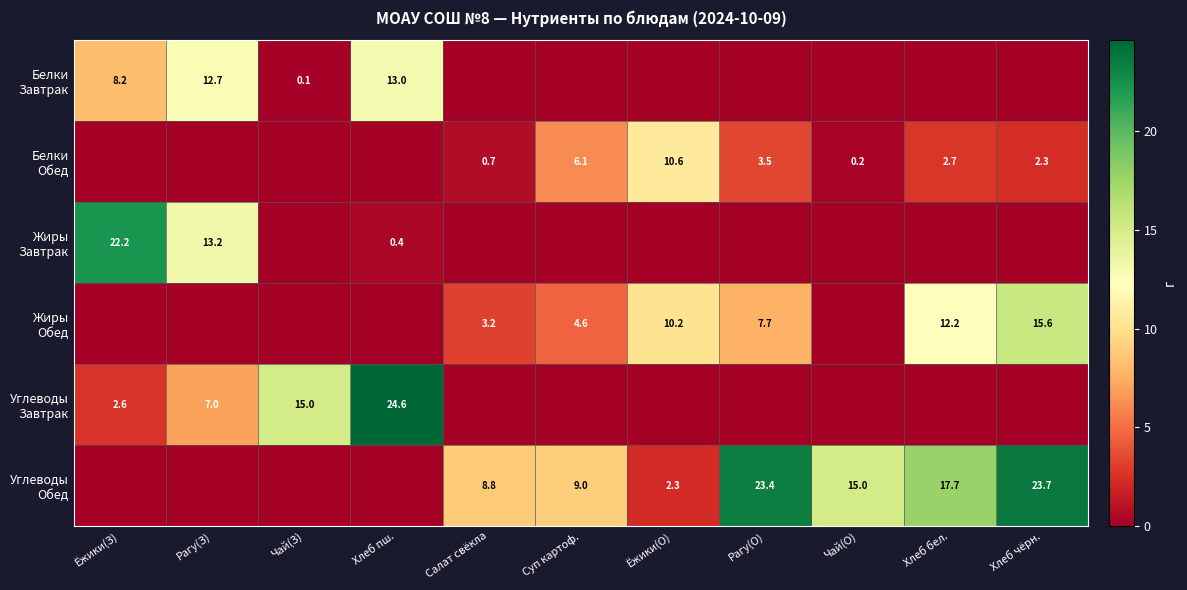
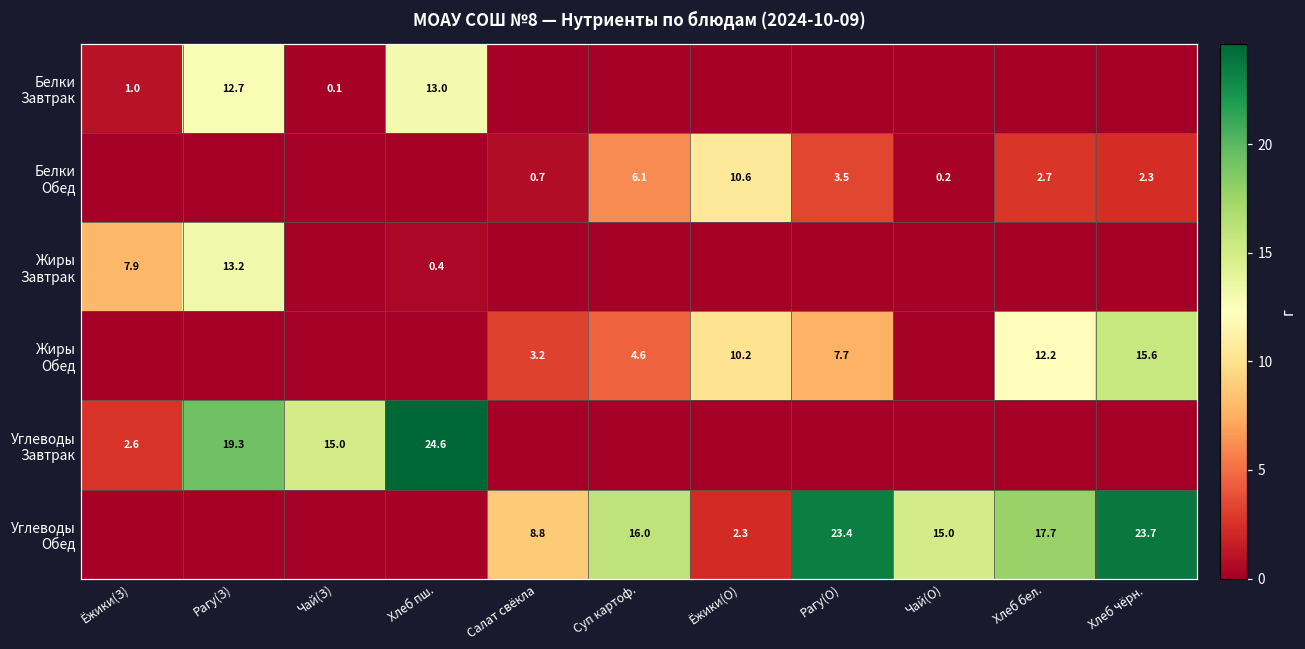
Белки Завтрак, Ёжики(З): 8.2 -> 1.0
Жиры Завтрак, Ёжики(З): 22.2 -> 7.9
Углеводы Завтрак, Рагу(З): 7.0 -> 19.3
Углеводы Обед, Суп картоф.: 9.0 -> 16.0
